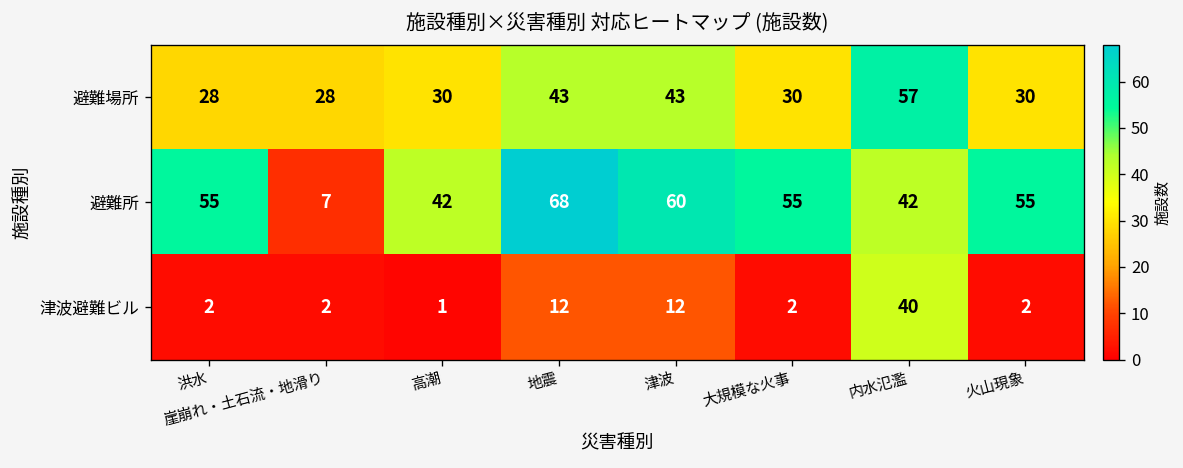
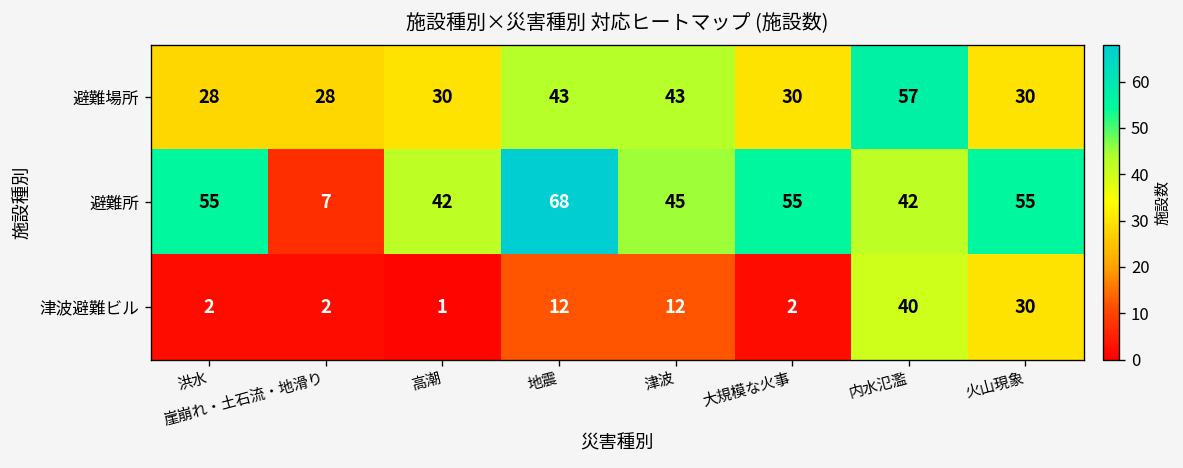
避難所, 津波: 60 -> 45
津波避難ビル, 火山現象: 2 -> 30
